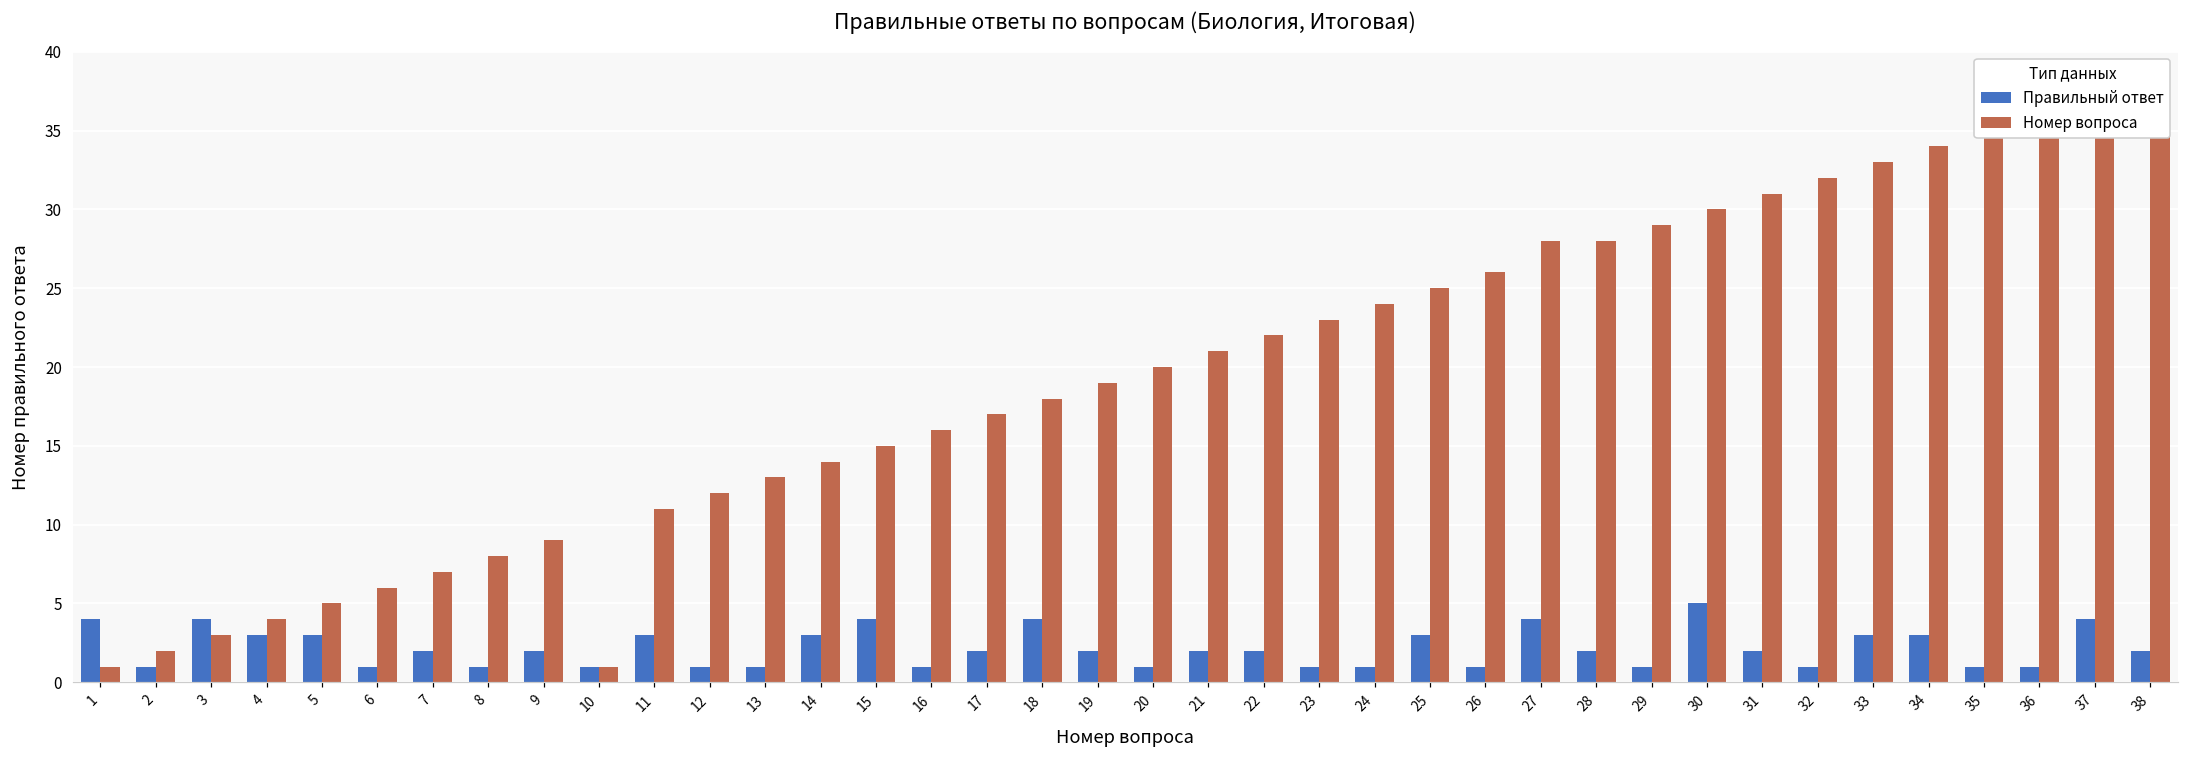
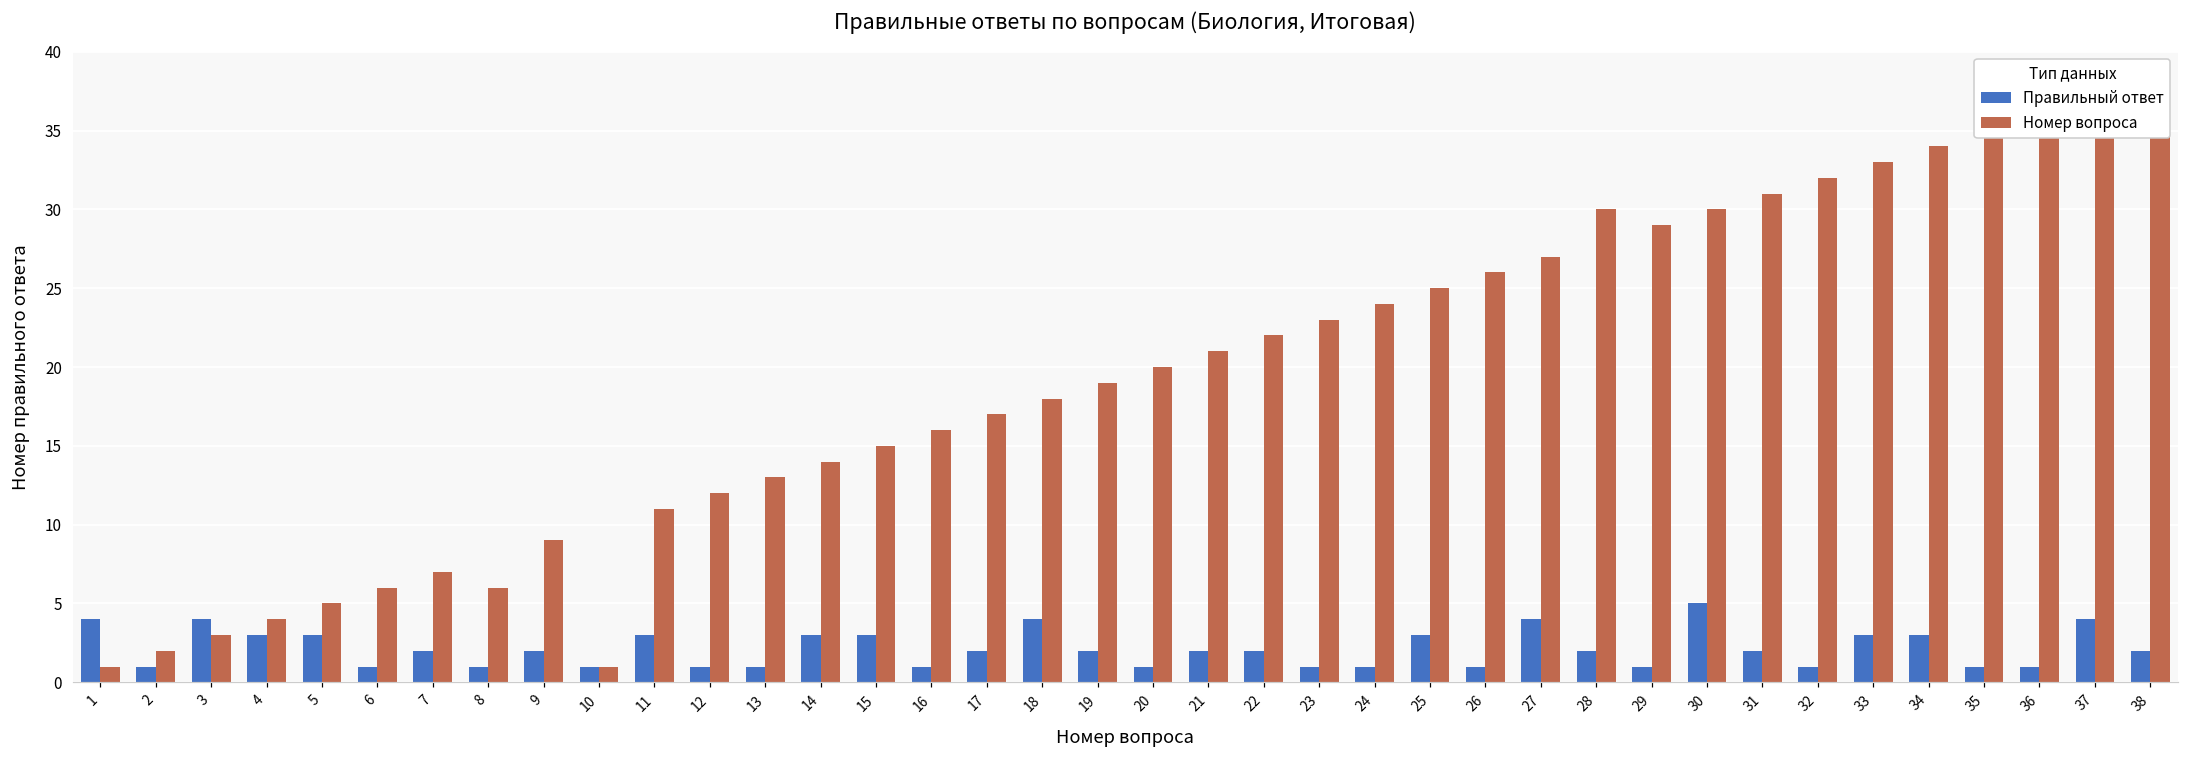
Номер вопроса, 8: 8 -> 6
Правильный ответ, 15: 4 -> 3
Номер вопроса, 27: 28 -> 27
Номер вопроса, 28: 28 -> 30
